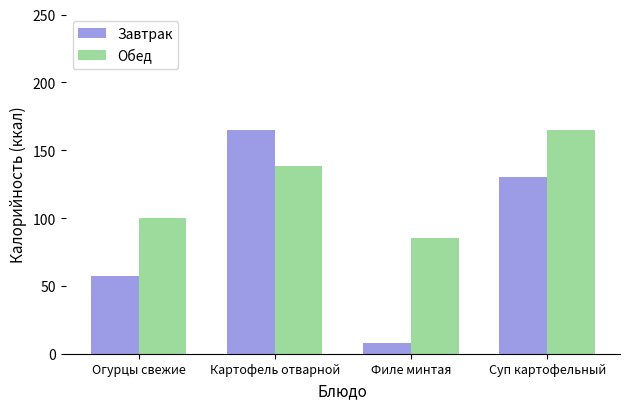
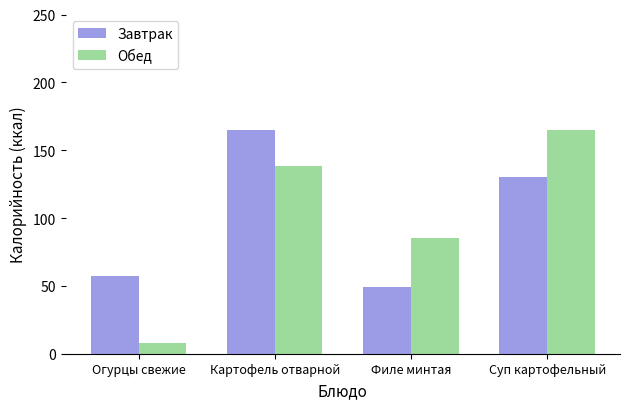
Обед, Огурцы свежие: 100 -> 8
Завтрак, Филе минтая: 8 -> 49
